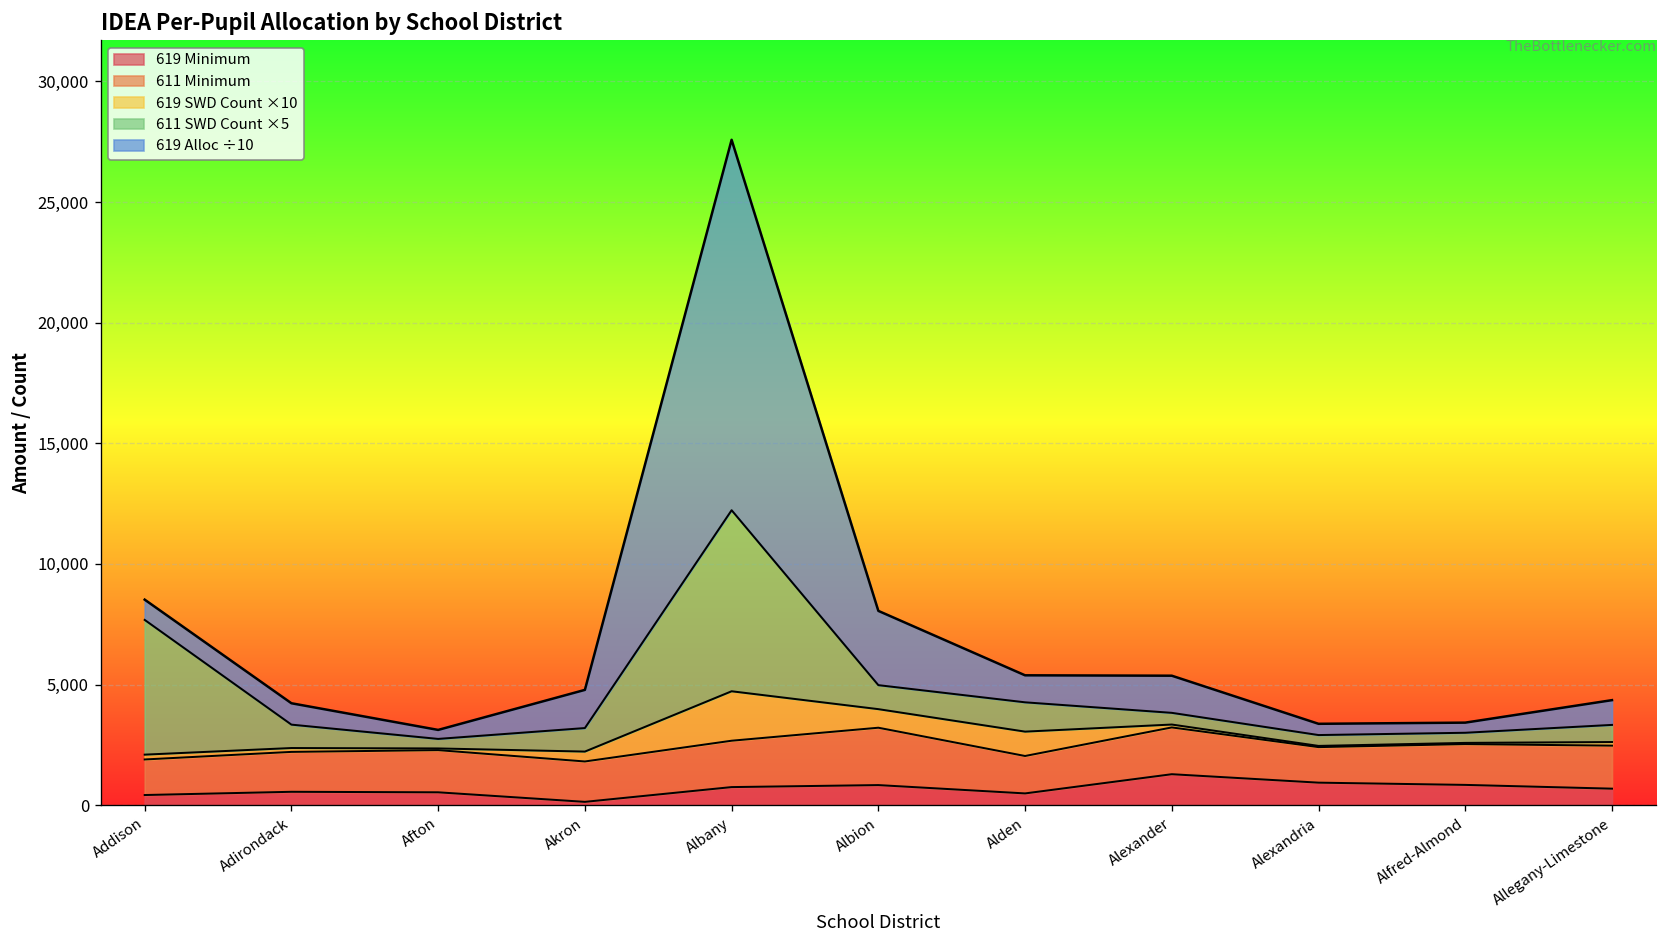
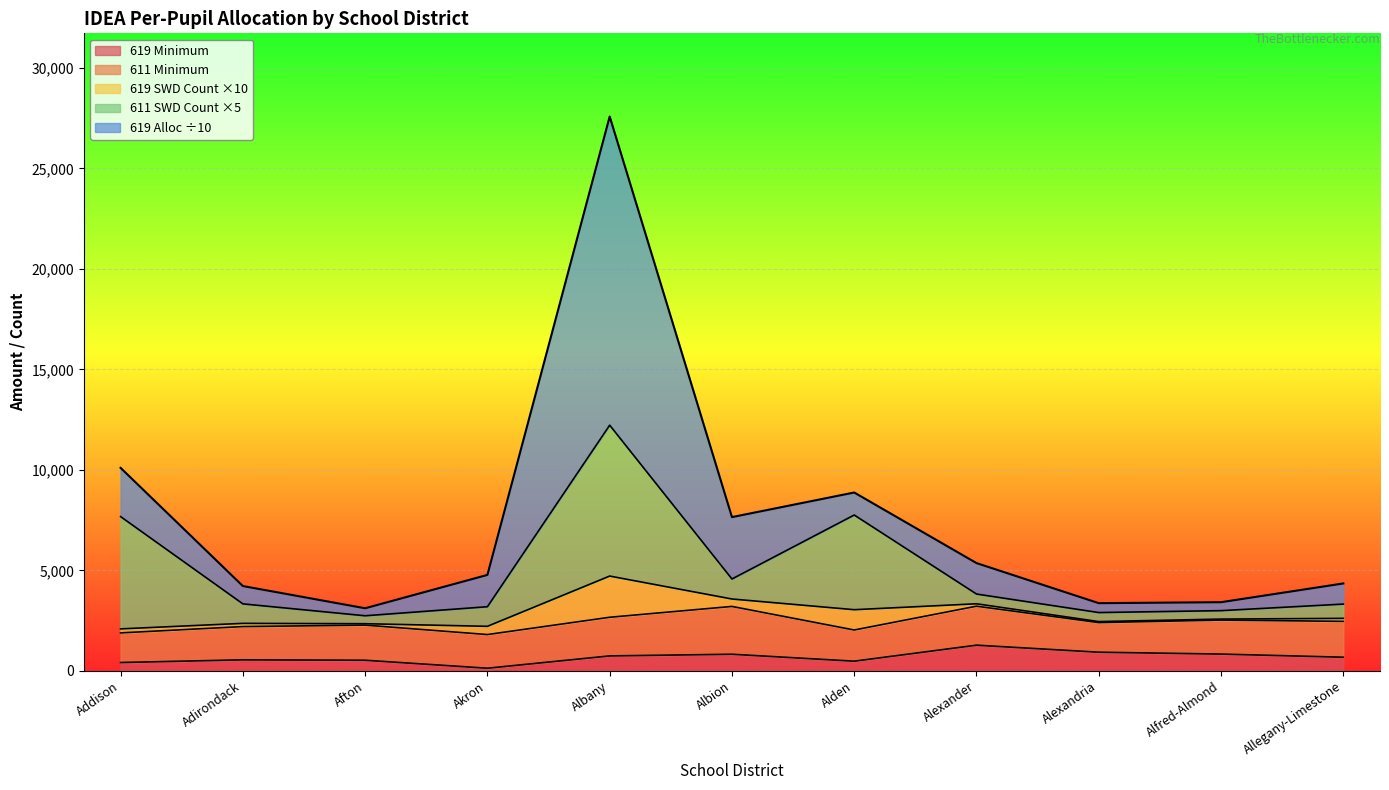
619 Alloc ÷10, Addison: 800 -> 2,400
619 SWD Count ×10, Albion: 800 -> 400
611 SWD Count ×5, Alden: 1,200 -> 4,700
